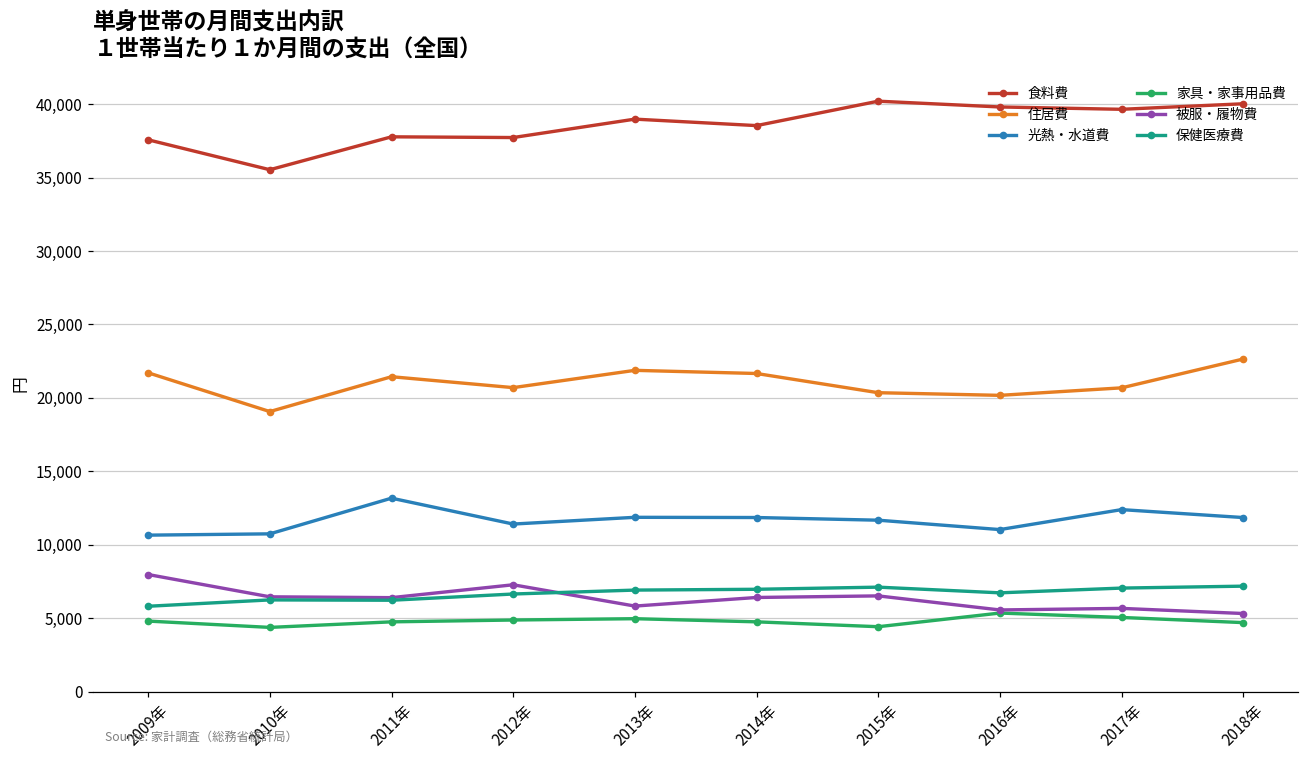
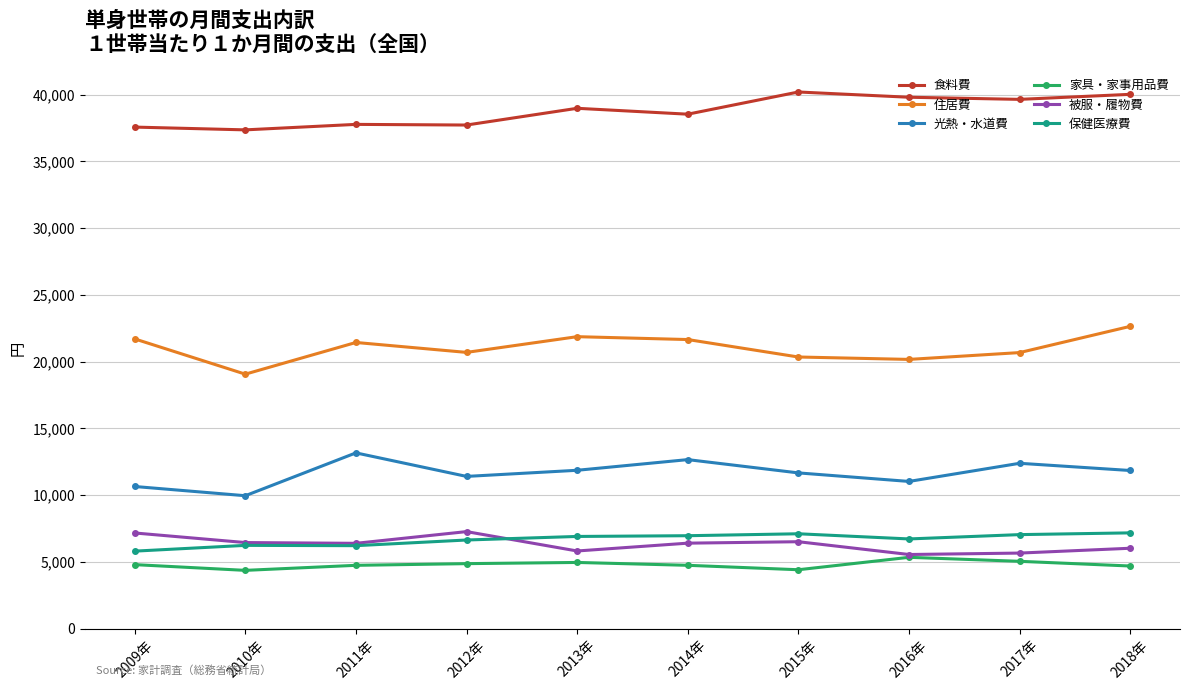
被服・履物費, 2009年: 8,000 -> 7,200
食料費, 2010年: 35,500 -> 37,400
光熱・水道費, 2010年: 10,700 -> 10,000
光熱・水道費, 2014年: 11,800 -> 12,700
被服・履物費, 2018年: 5,300 -> 6,000
